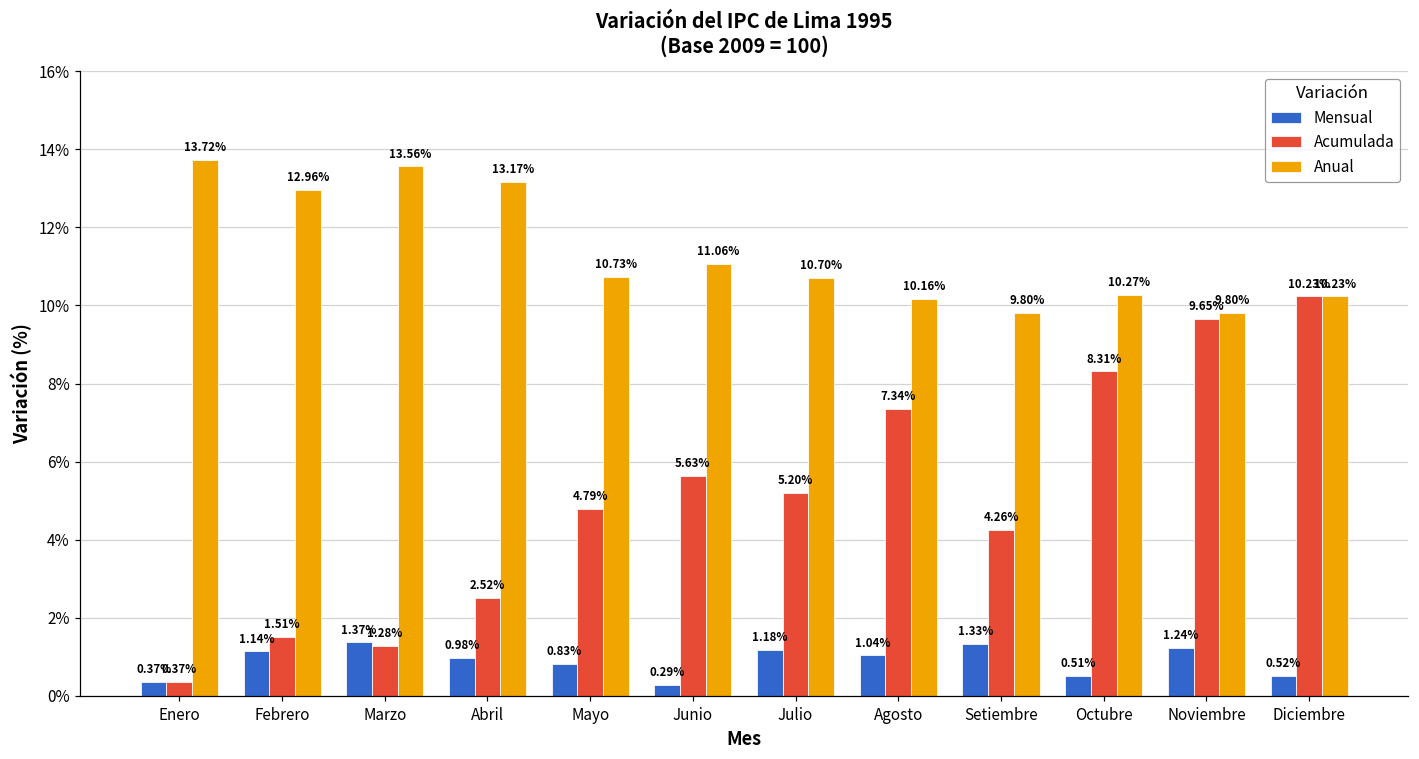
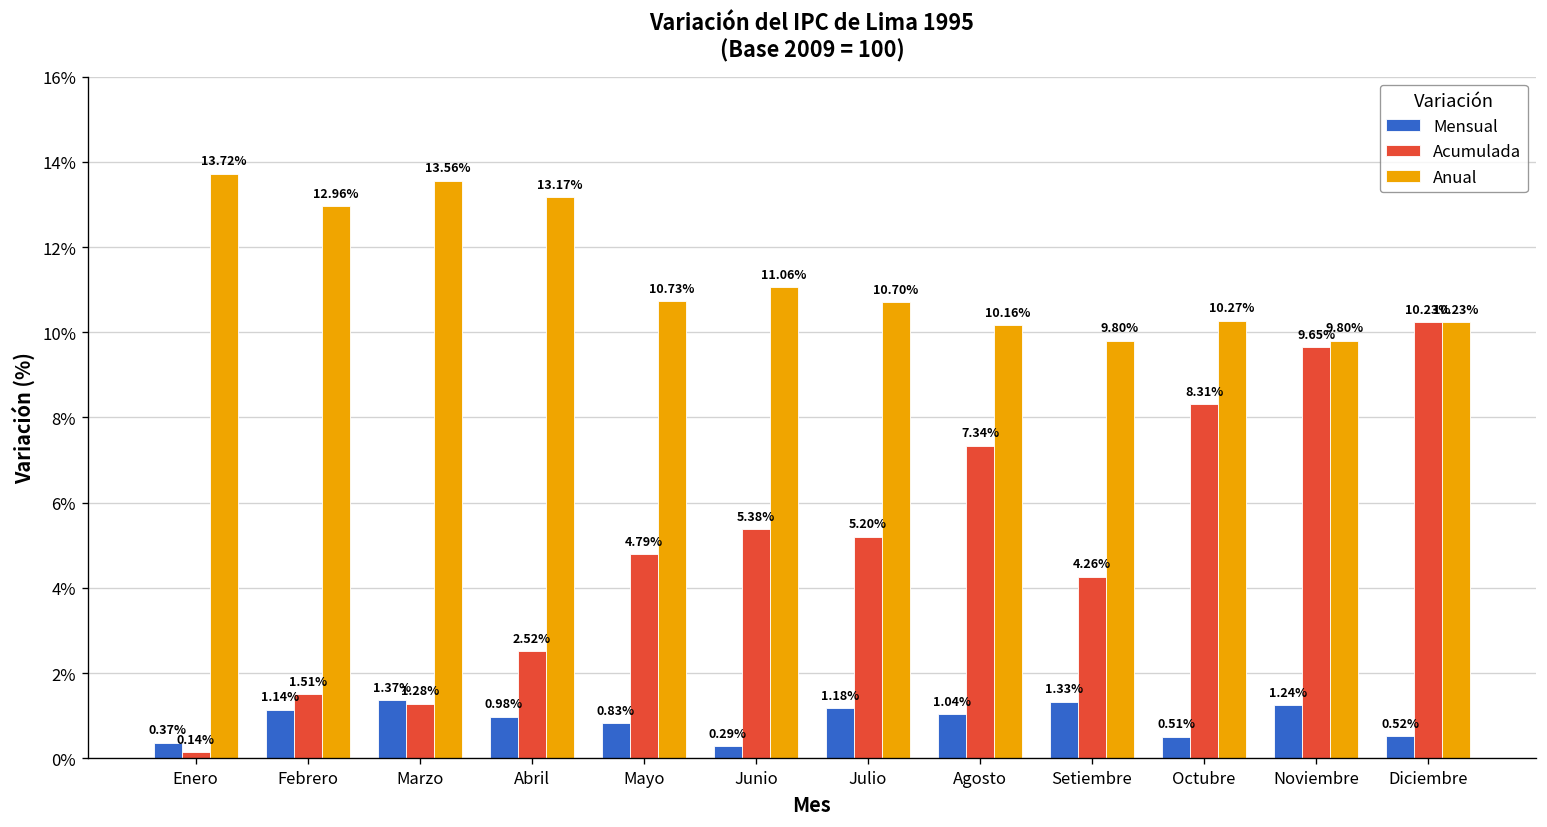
Acumulada, Enero: 0.37% -> 0.14%
Acumulada, Junio: 5.63% -> 5.38%
